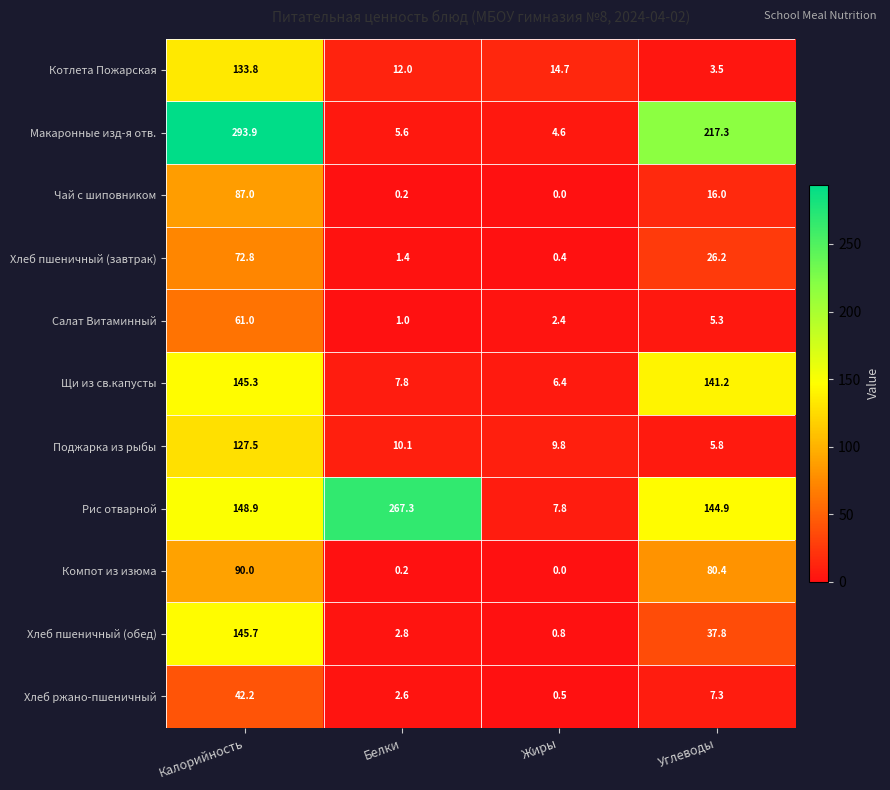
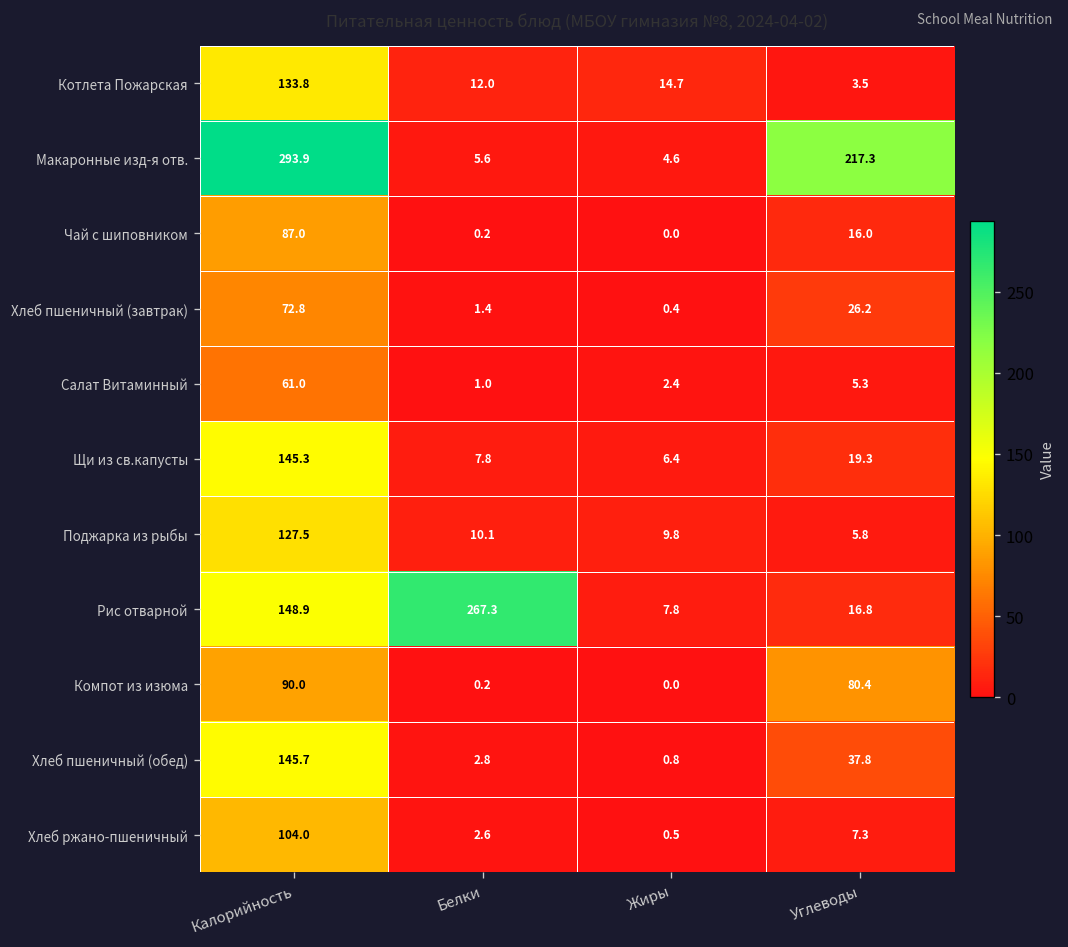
Щи из св.капусты, Углеводы: 141.2 -> 19.3
Рис отварной, Углеводы: 144.9 -> 16.8
Хлеб ржано-пшеничный, Калорийность: 42.2 -> 104.0
